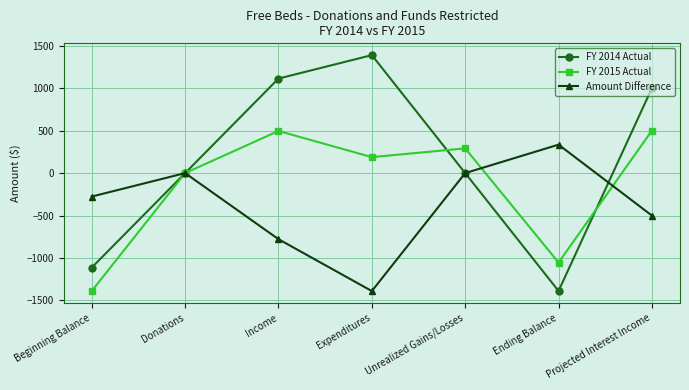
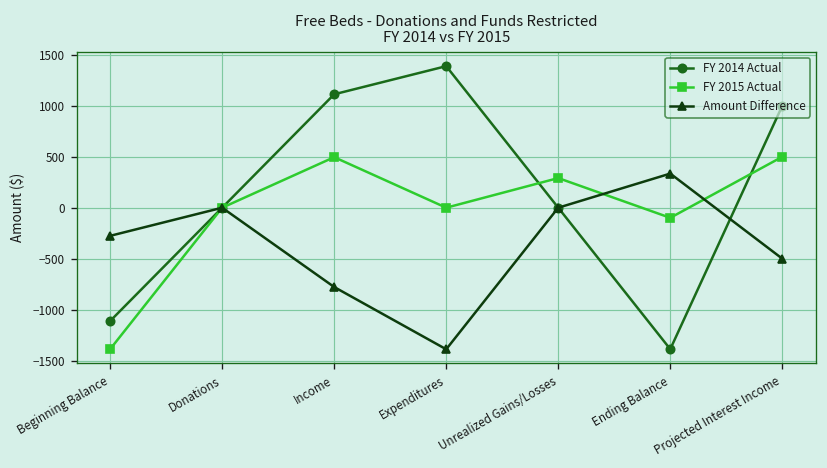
FY 2015 Actual, Expenditures: 200 -> 0
FY 2015 Actual, Ending Balance: -1100 -> -100
